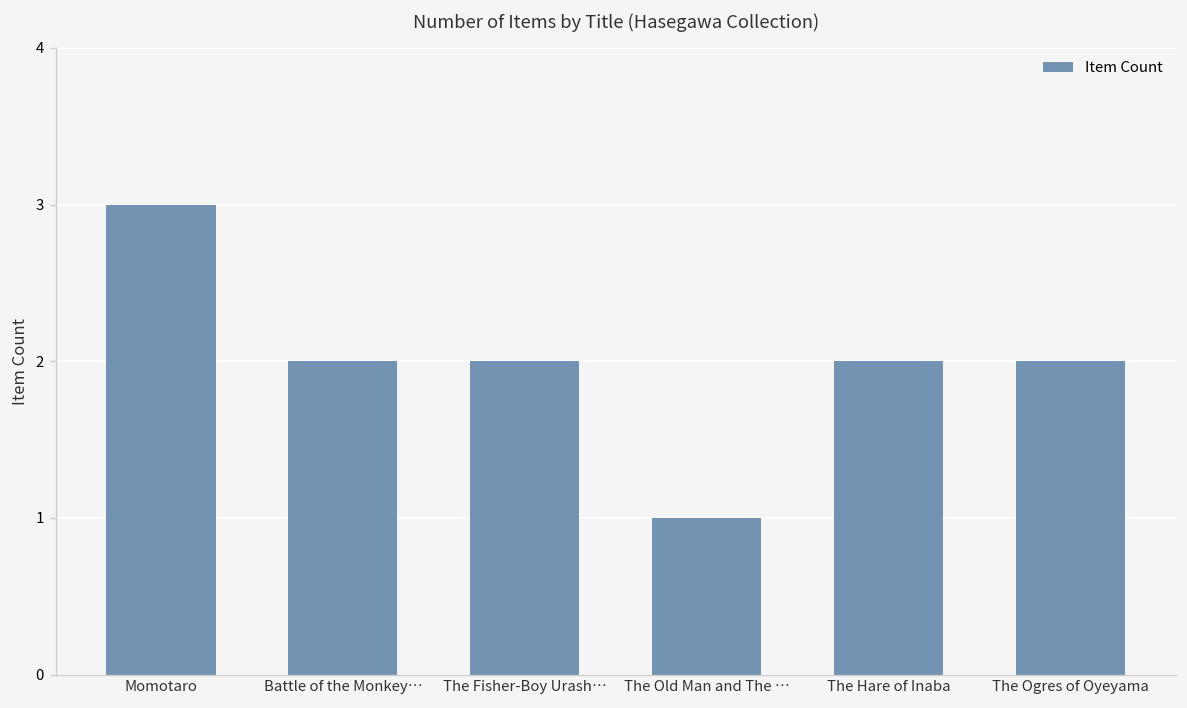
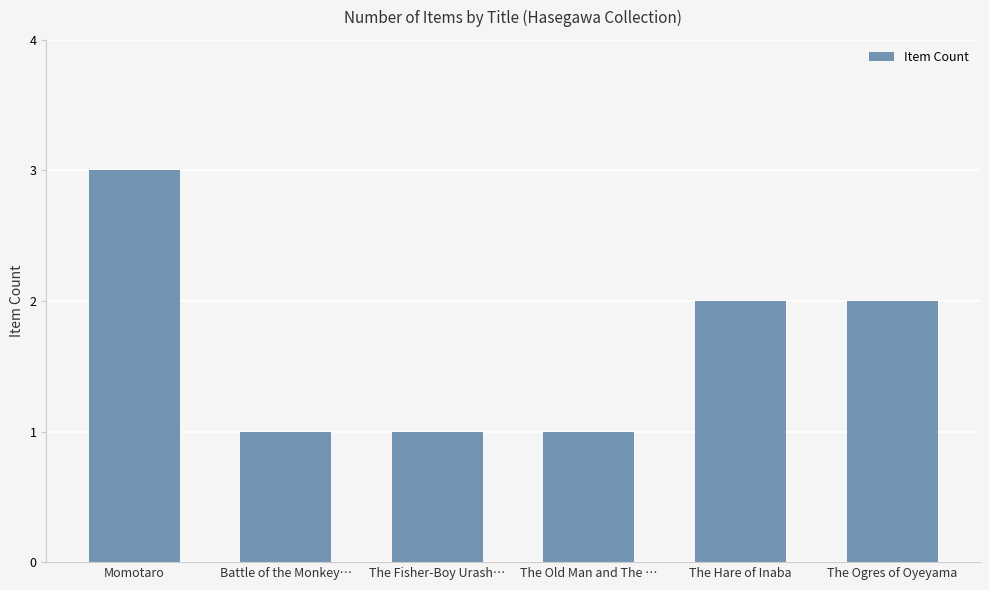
Battle of the Monkey…: 2 -> 1
The Fisher-Boy Urash…: 2 -> 1
